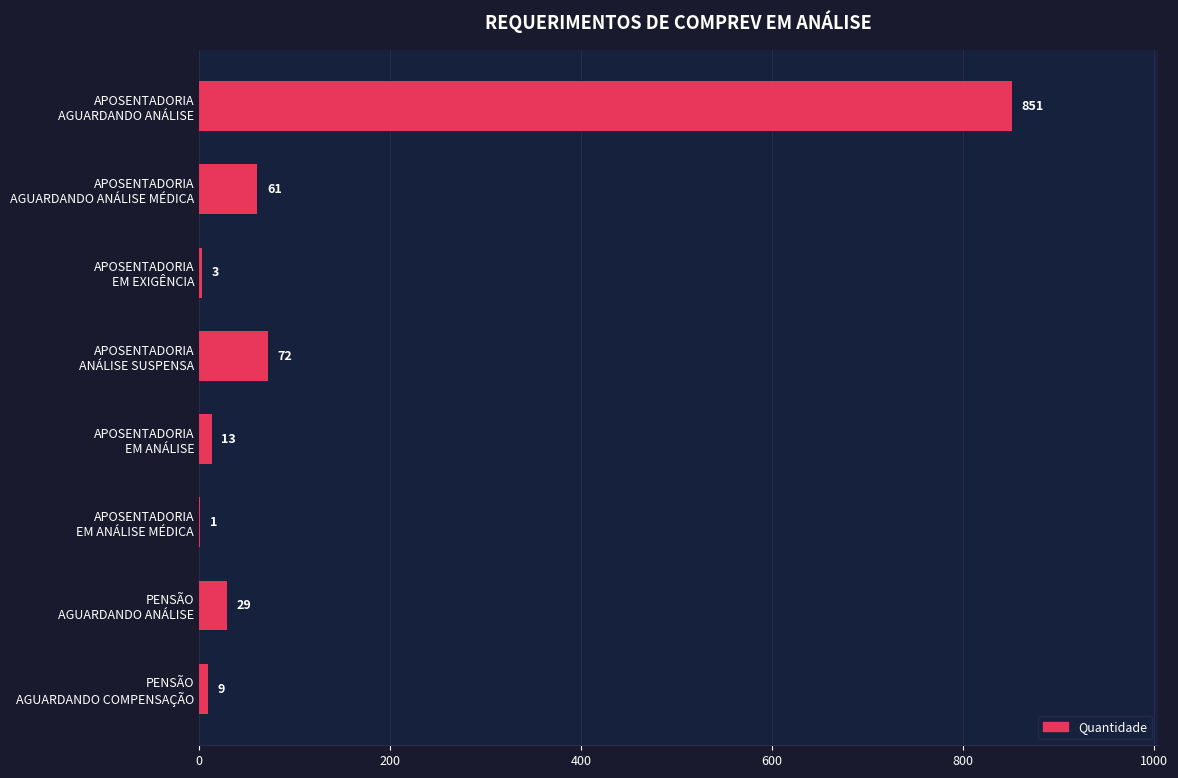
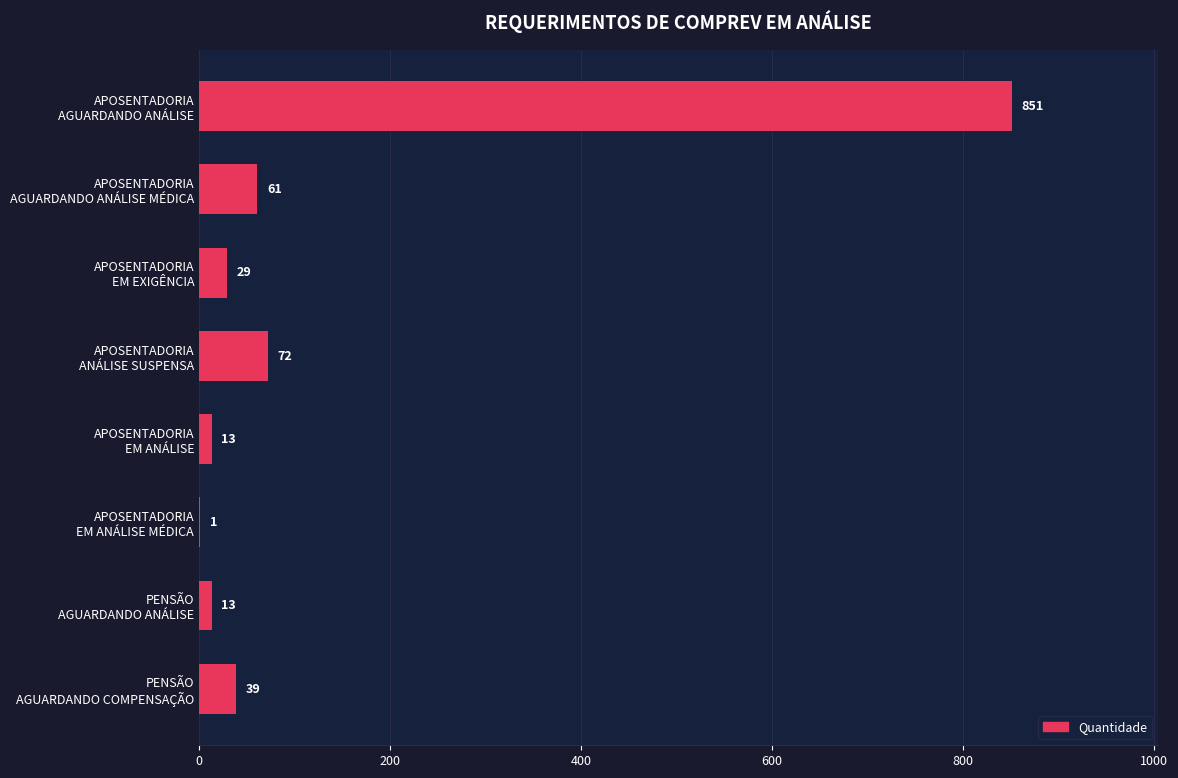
APOSENTADORIA EM EXIGÊNCIA: 3 -> 29
PENSÃO AGUARDANDO ANÁLISE: 29 -> 13
PENSÃO AGUARDANDO COMPENSAÇÃO: 9 -> 39
